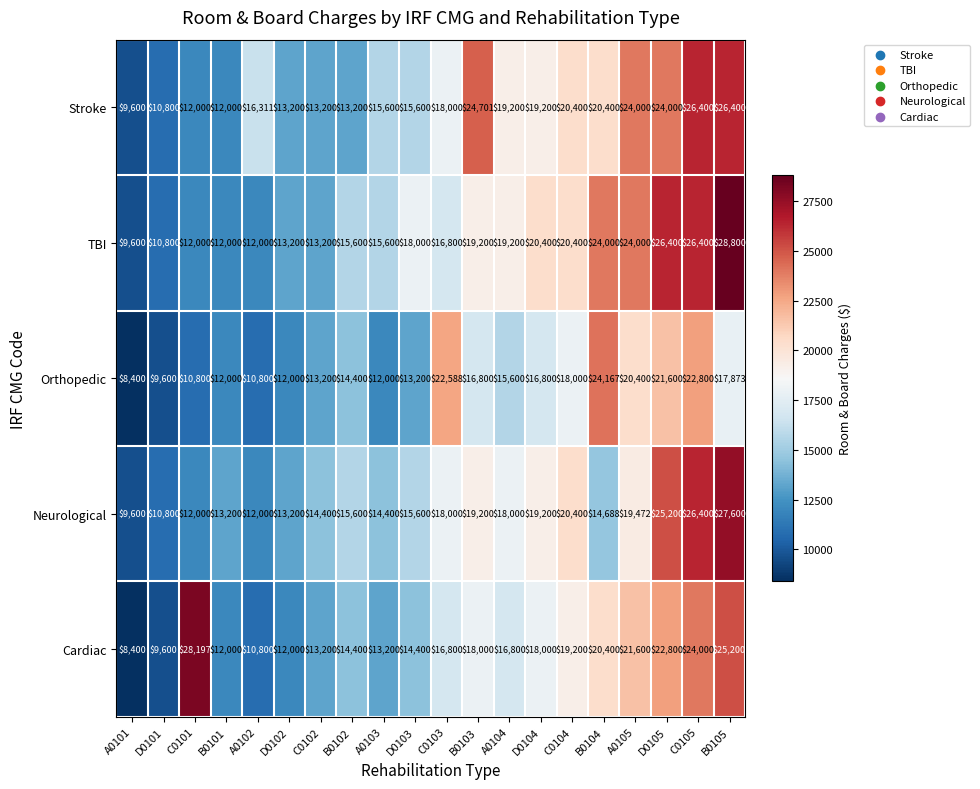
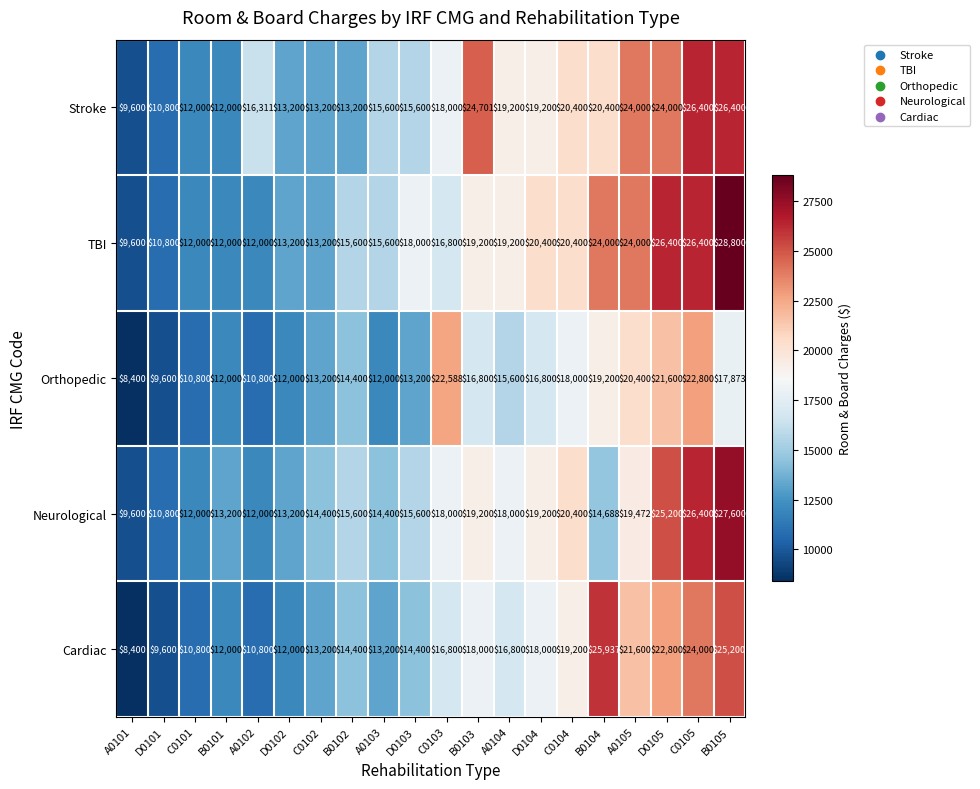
Orthopedic, B0104: $24,167 -> $19,200
Cardiac, C0101: $28,197 -> $10,800
Cardiac, B0104: $20,400 -> $25,937
